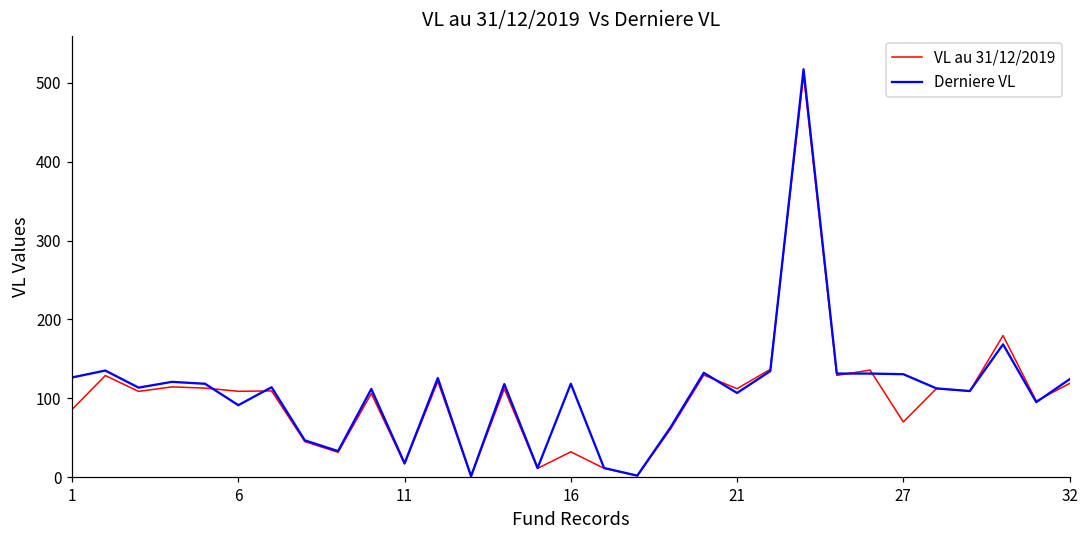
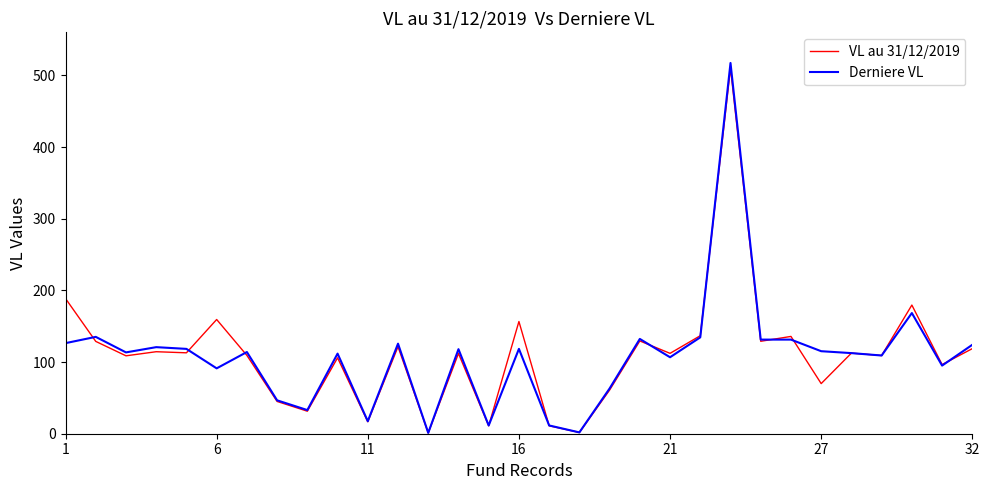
VL au 31/12/2019, 1: 90 -> 190
VL au 31/12/2019, 6: 110 -> 160
VL au 31/12/2019, 16: 30 -> 160
Derniere VL, 27: 130 -> 120
